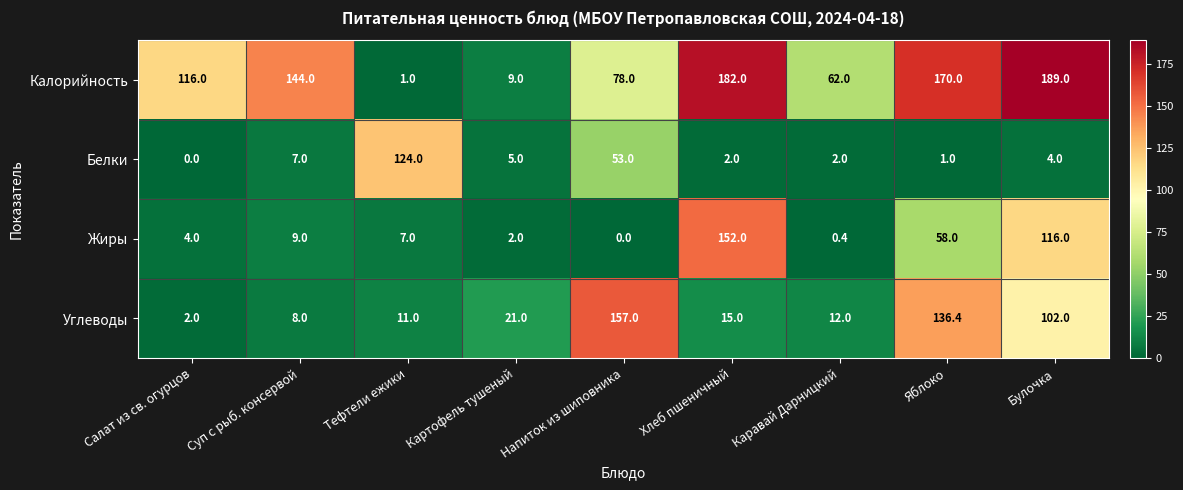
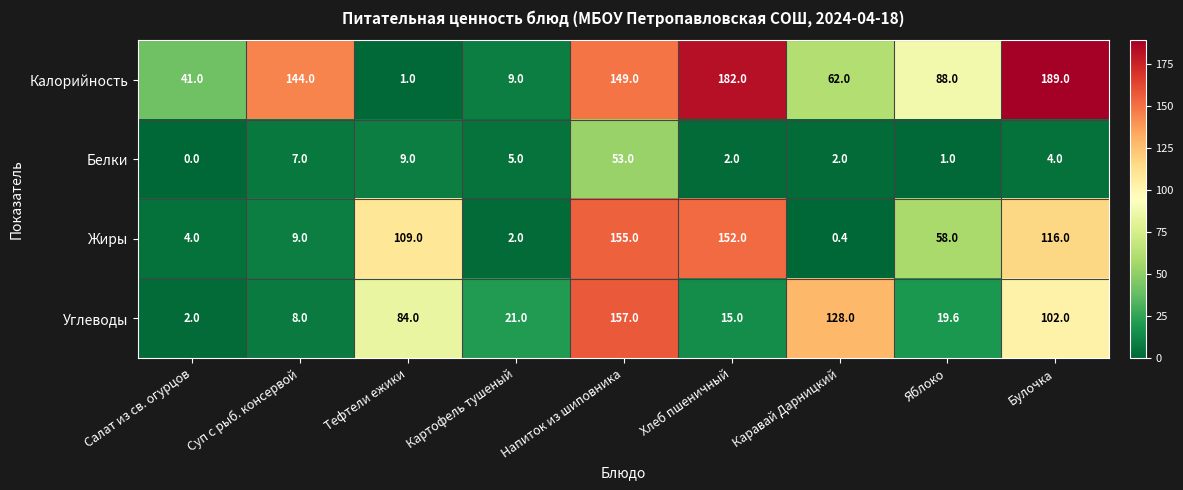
Калорийность, Салат из св. огурцов: 116.0 -> 41.0
Калорийность, Напиток из шиповника: 78.0 -> 149.0
Калорийность, Яблоко: 170.0 -> 88.0
Белки, Тефтели ежики: 124.0 -> 9.0
Жиры, Тефтели ежики: 7.0 -> 109.0
Жиры, Напиток из шиповника: 0.0 -> 155.0
Углеводы, Тефтели ежики: 11.0 -> 84.0
Углеводы, Каравай Дарницкий: 12.0 -> 128.0
Углеводы, Яблоко: 136.4 -> 19.6
